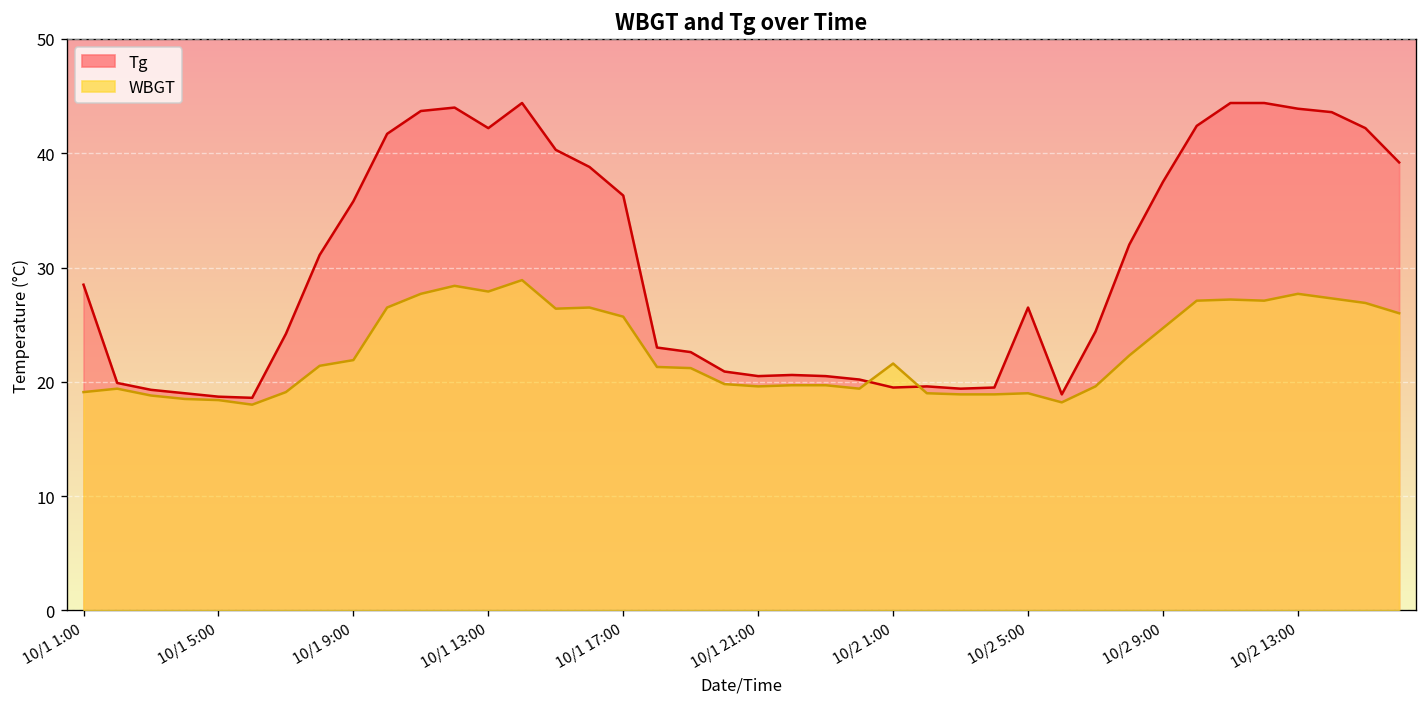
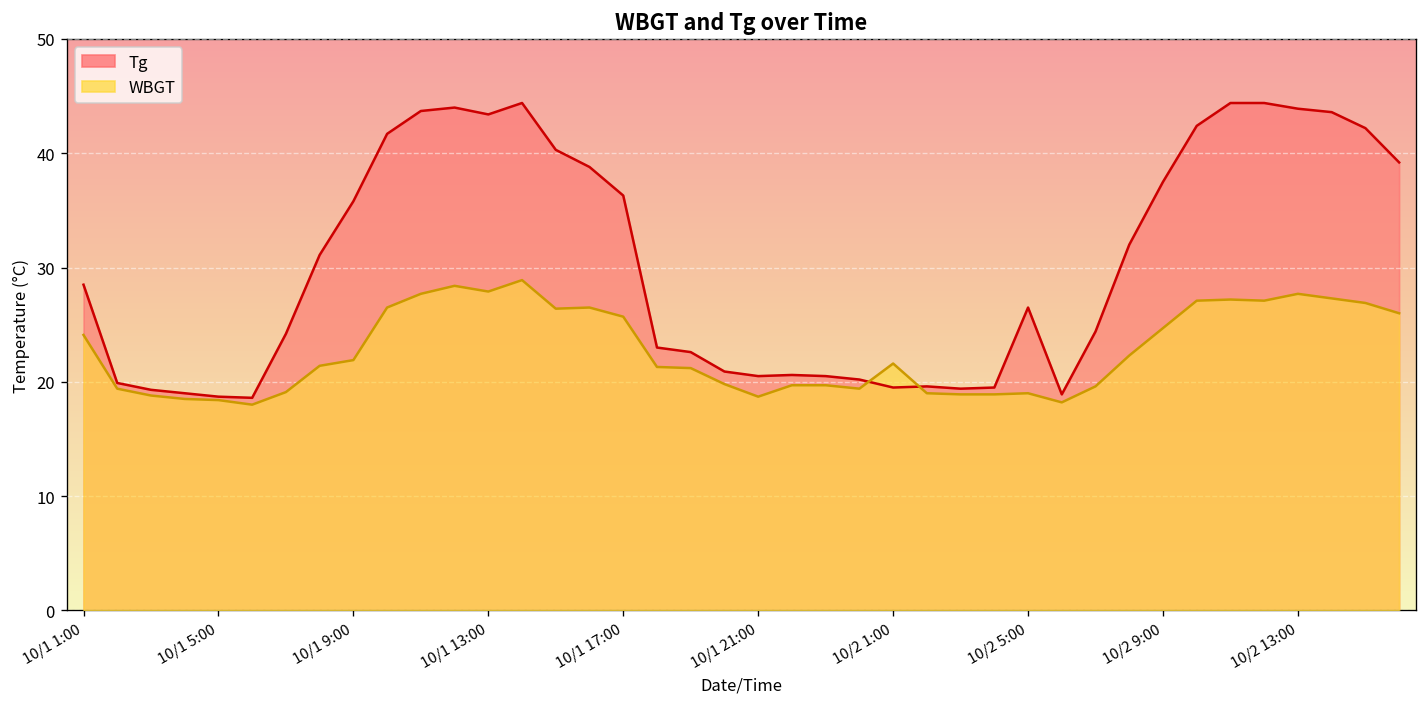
WBGT, 10/1 1:00: 19 -> 24
Tg, 10/1 13:00: 42 -> 43
WBGT, 10/1 21:00: 20 -> 19
